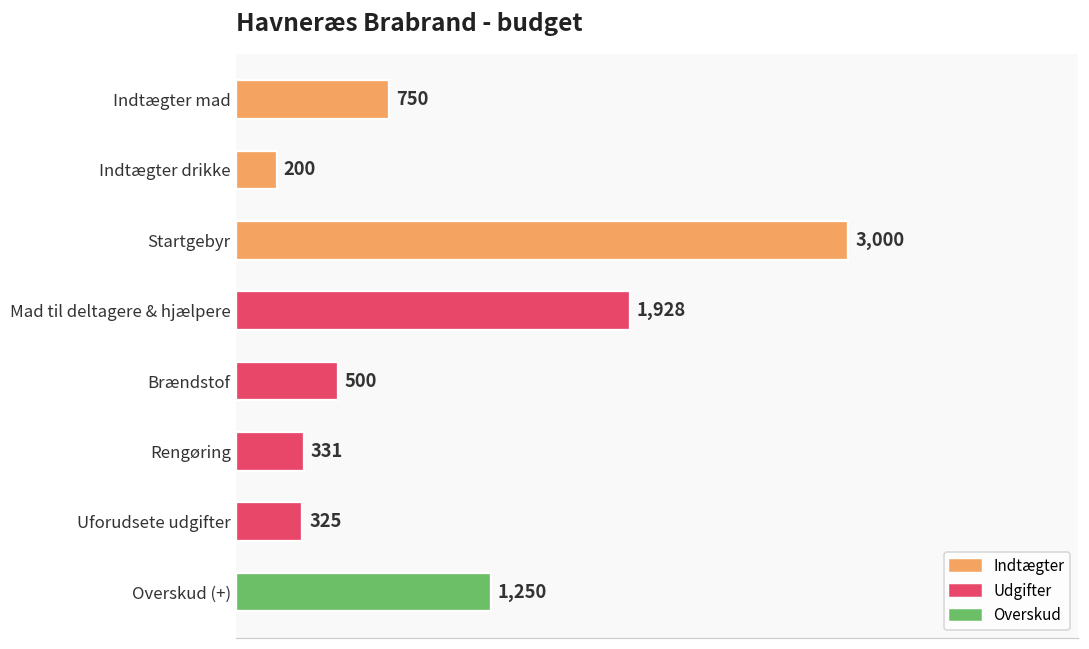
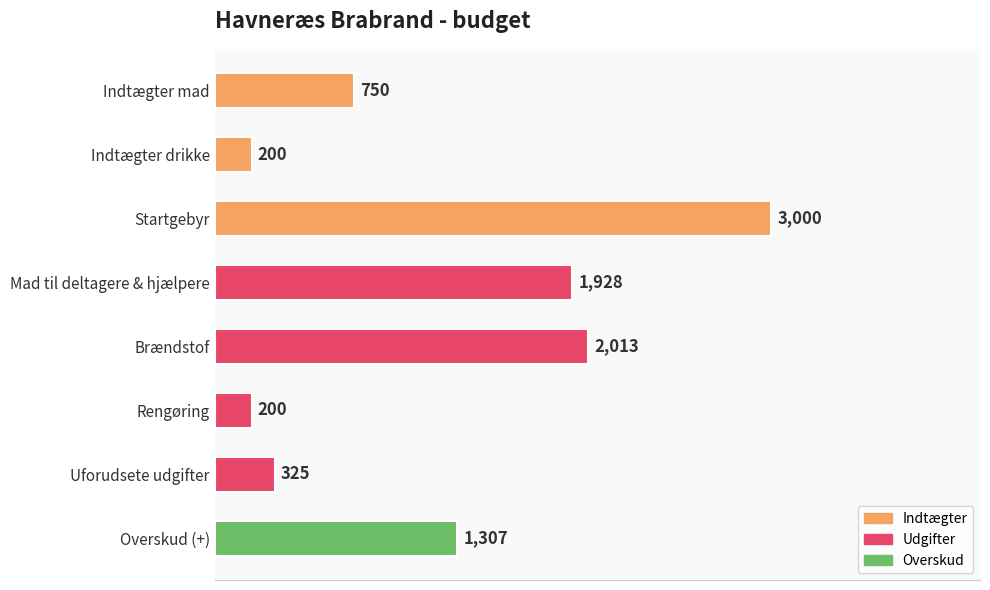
Brændstof: 500 -> 2,013
Rengøring: 331 -> 200
Overskud (+): 1,250 -> 1,307
